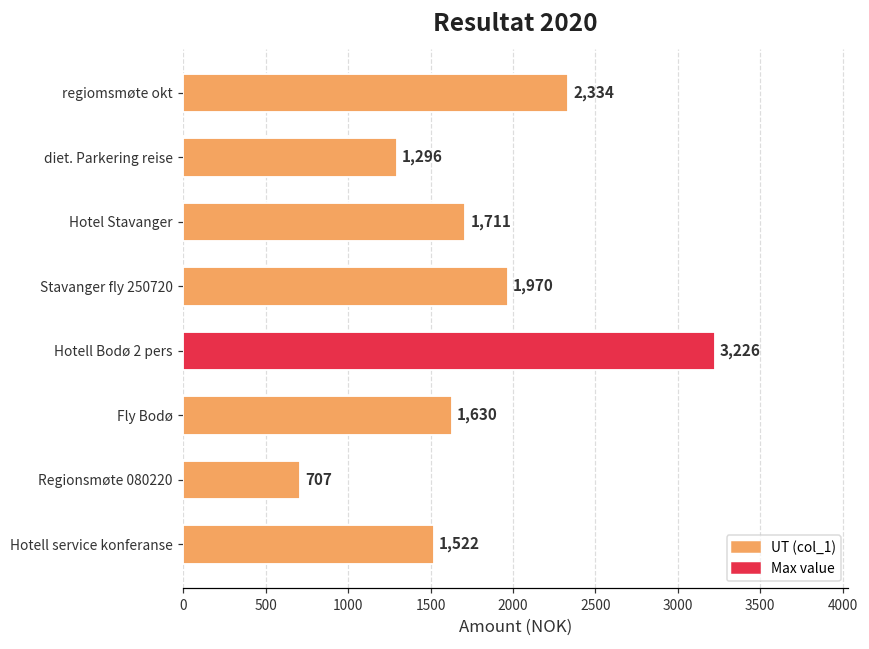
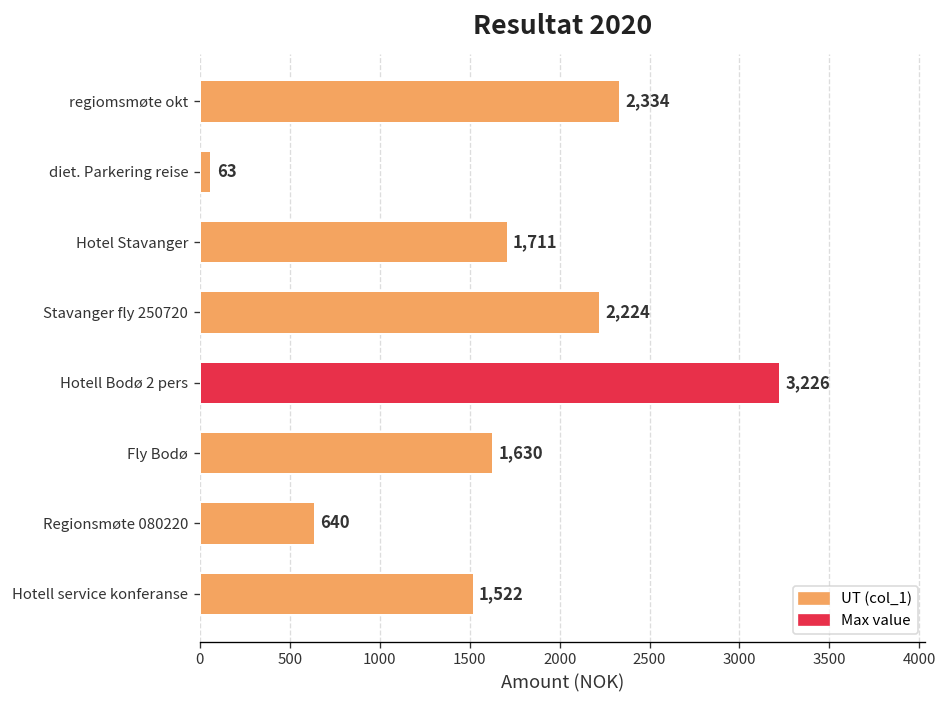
diet. Parkering reise: 1,296 -> 63
Stavanger fly 250720: 1,970 -> 2,224
Regionsmøte 080220: 707 -> 640
